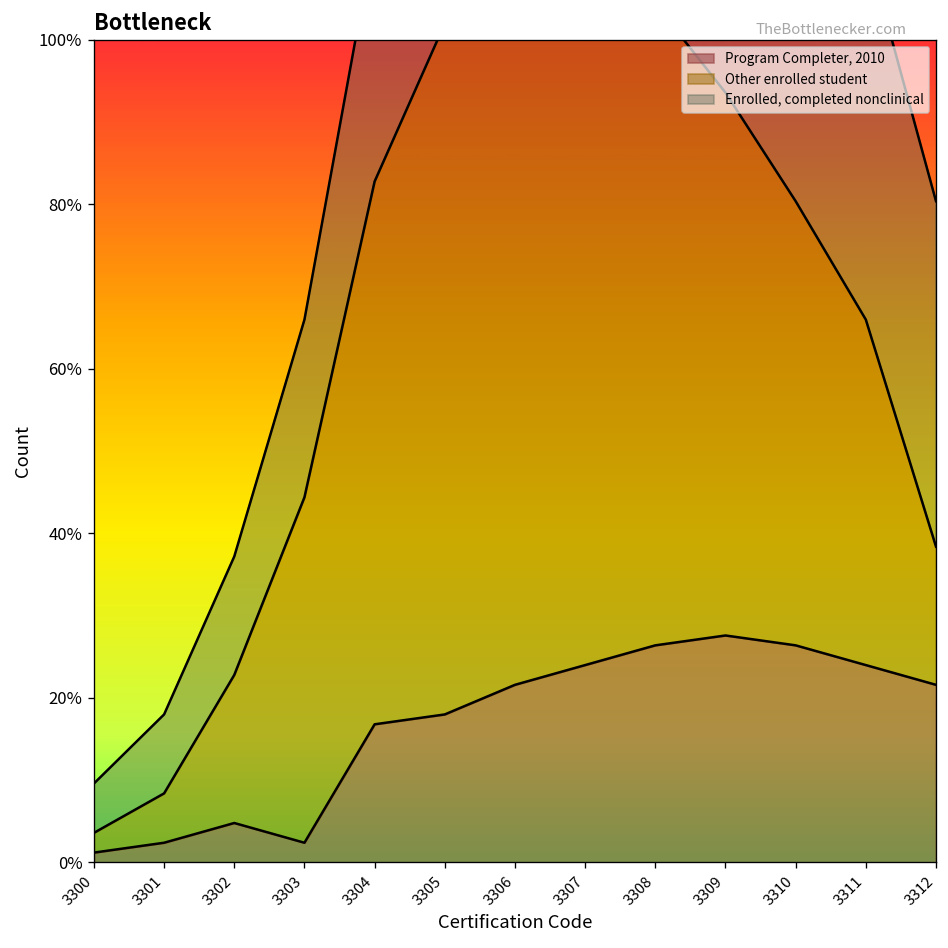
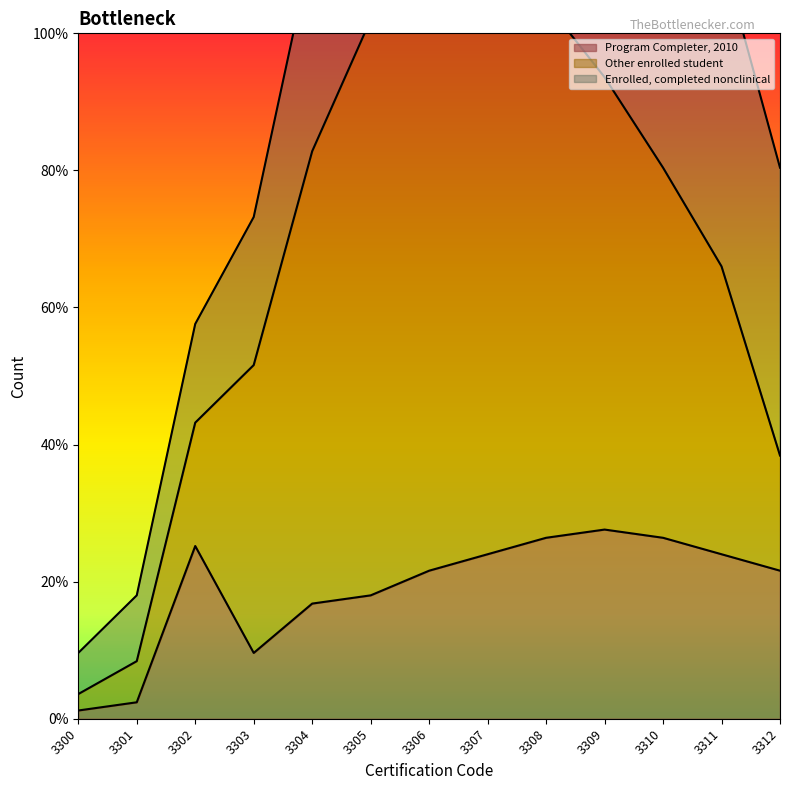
Program Completer, 2010, 3302: 5% -> 25%
Program Completer, 2010, 3303: 2% -> 10%
